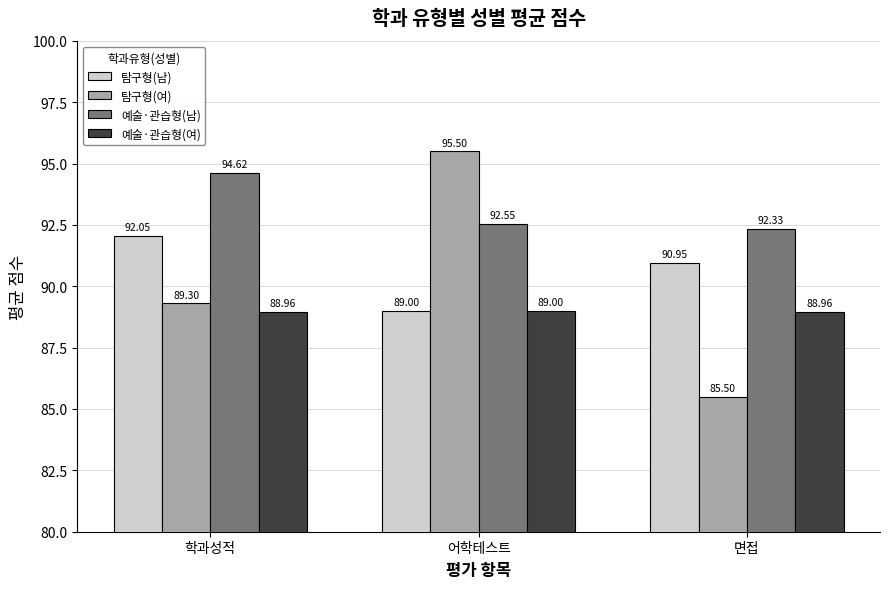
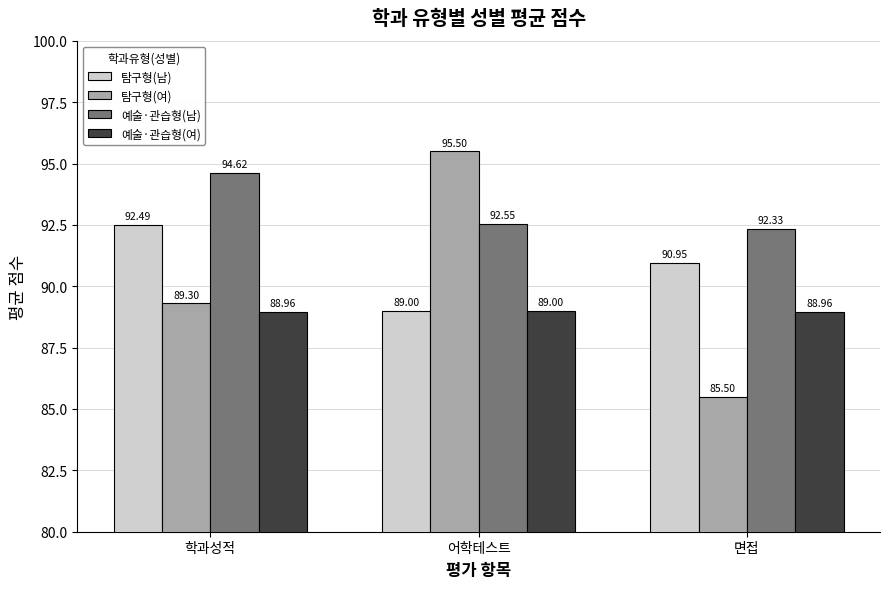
탐구형(남), 학과성적: 92.05 -> 92.49
